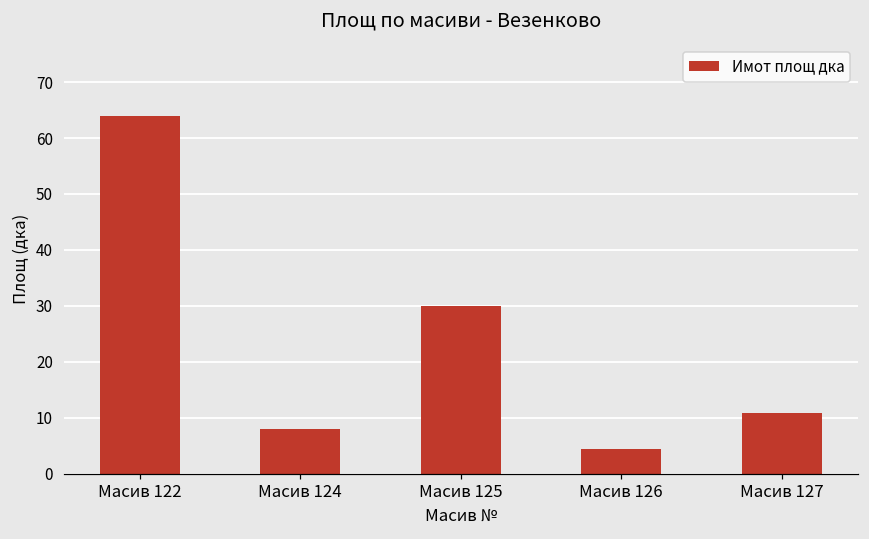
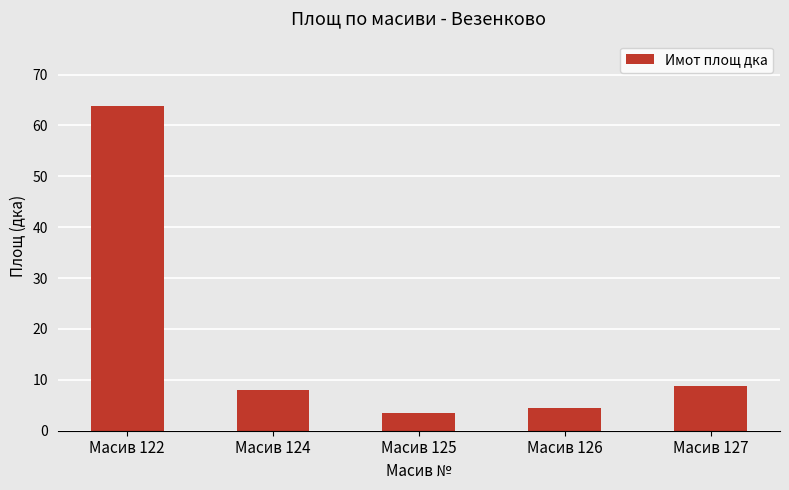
Масив 125: 30 -> 3
Масив 127: 11 -> 9
